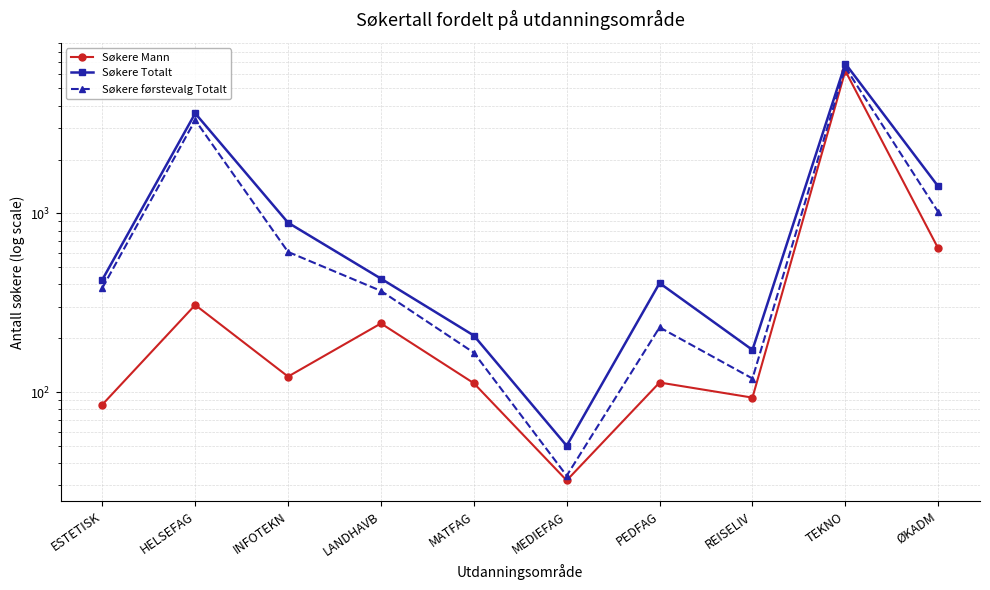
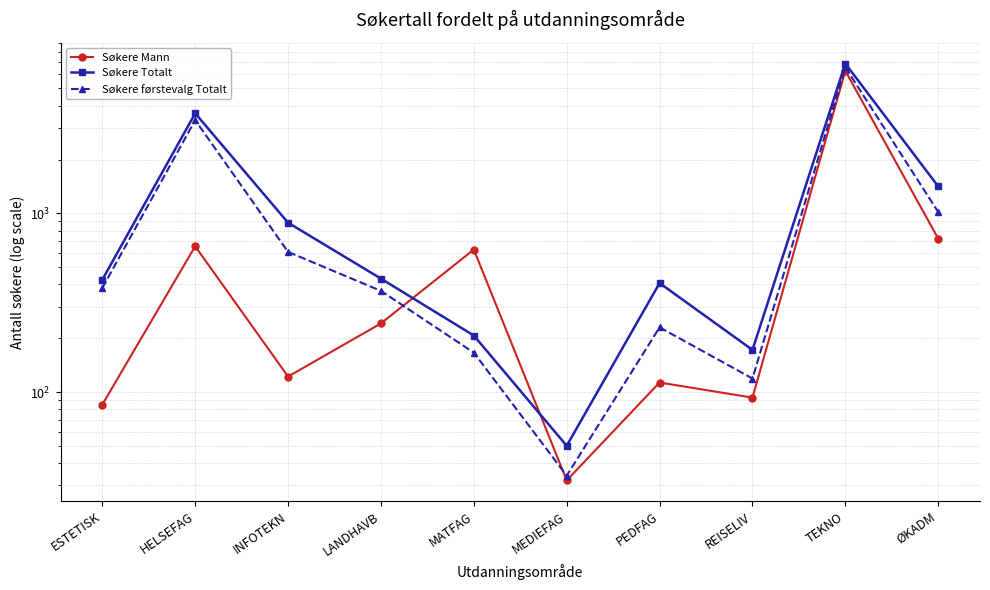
Søkere Mann, HELSEFAG: 310 -> 650
Søkere Mann, MATFAG: 110 -> 630
Søkere Mann, ØKADM: 640 -> 720
